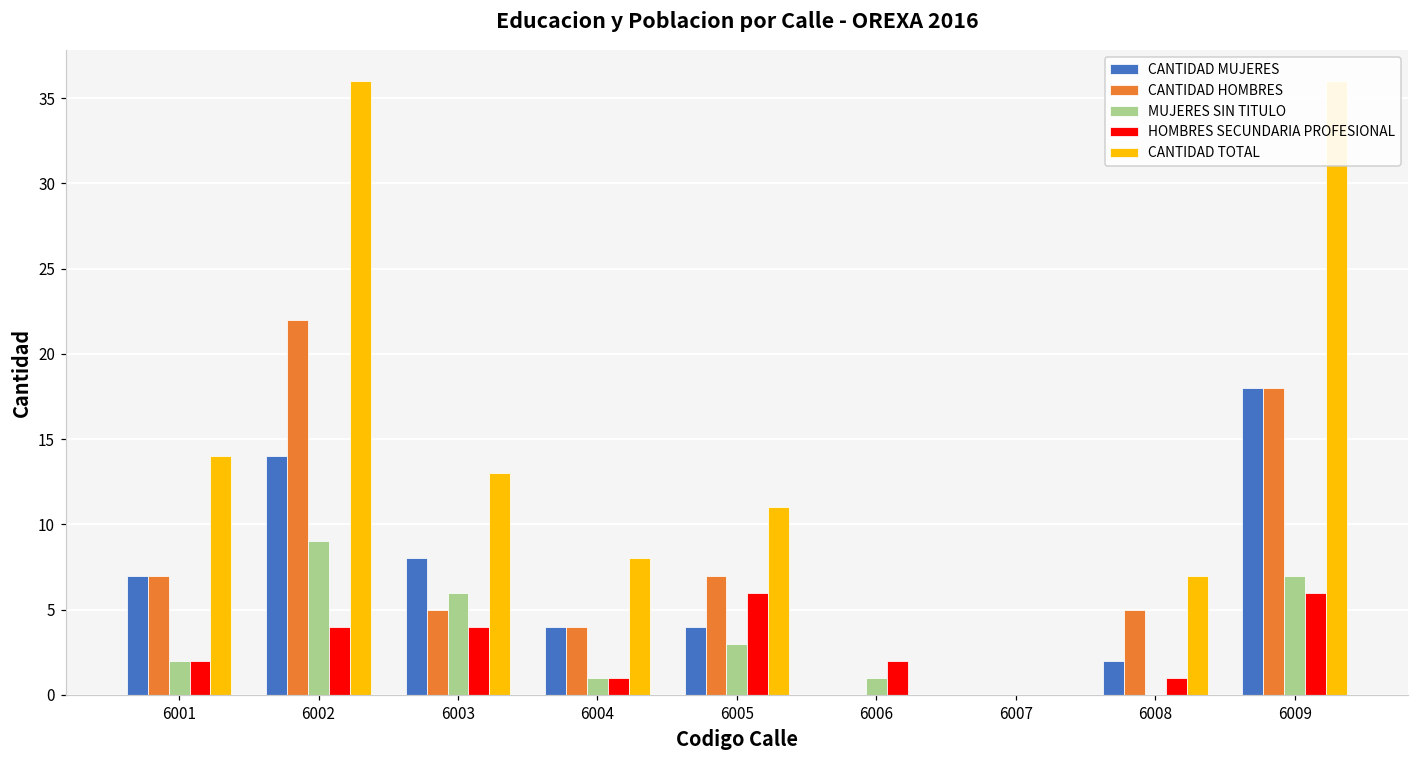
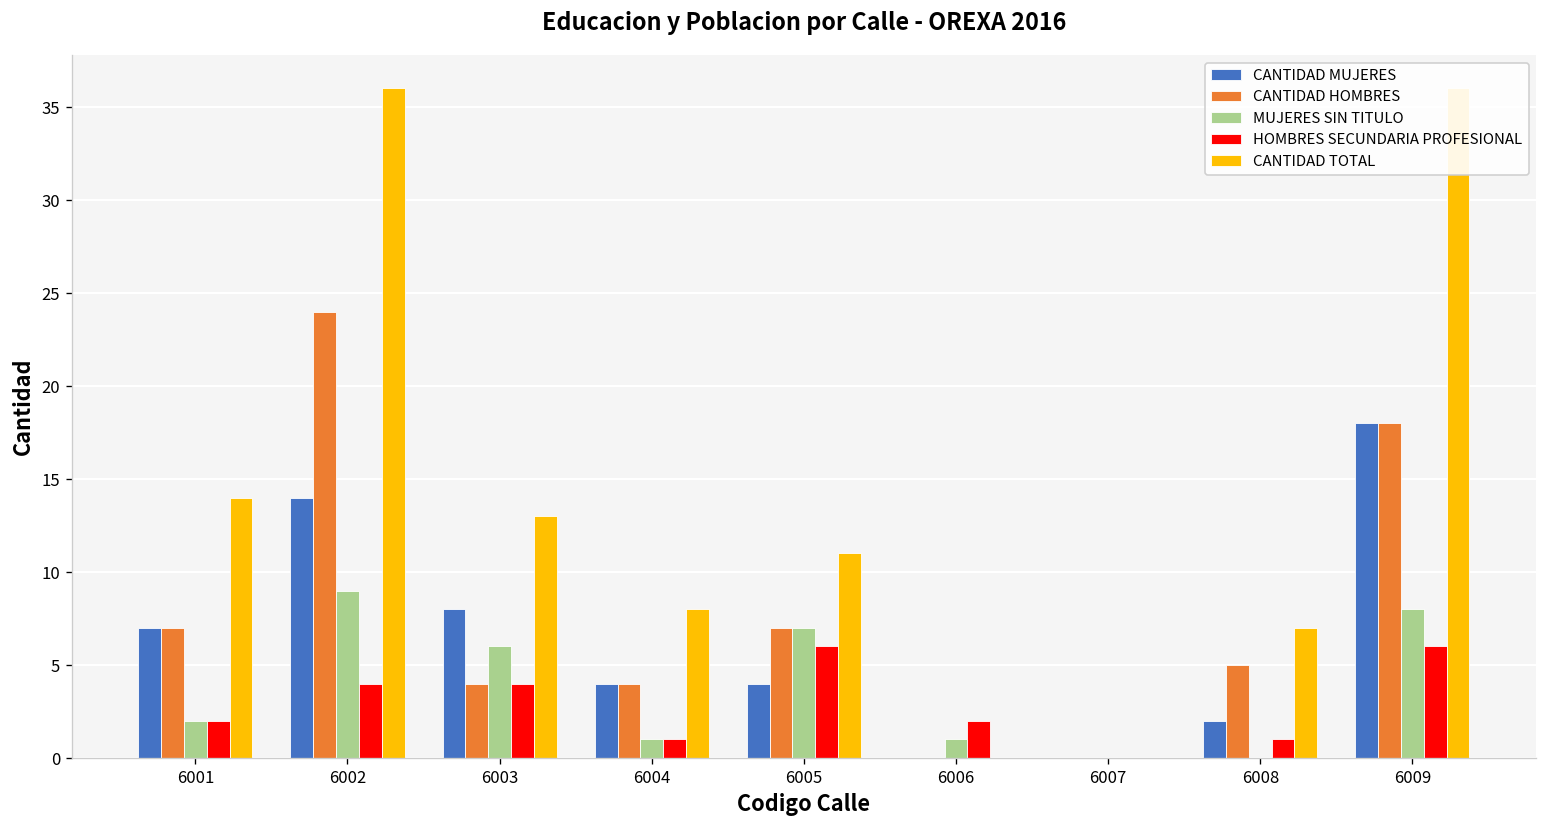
CANTIDAD HOMBRES, 6002: 22 -> 24
CANTIDAD HOMBRES, 6003: 5 -> 4
MUJERES SIN TITULO, 6005: 3 -> 7
MUJERES SIN TITULO, 6009: 7 -> 8
